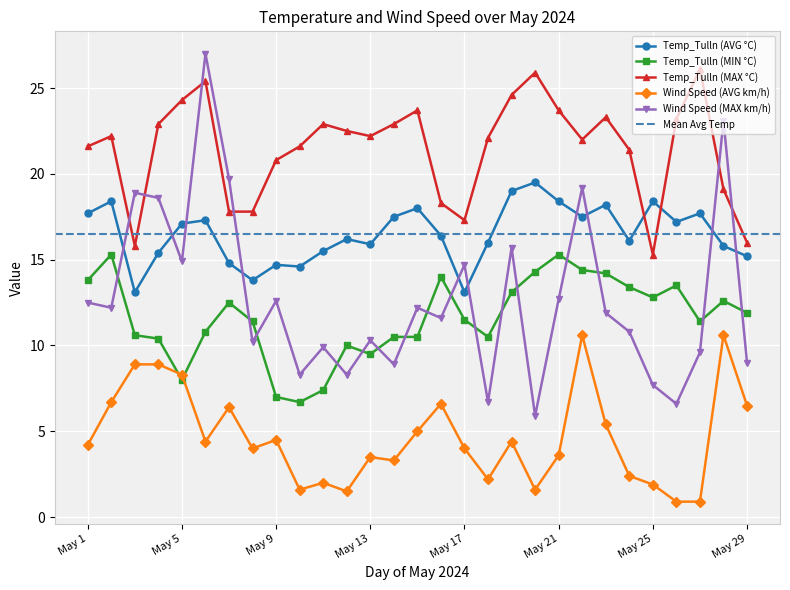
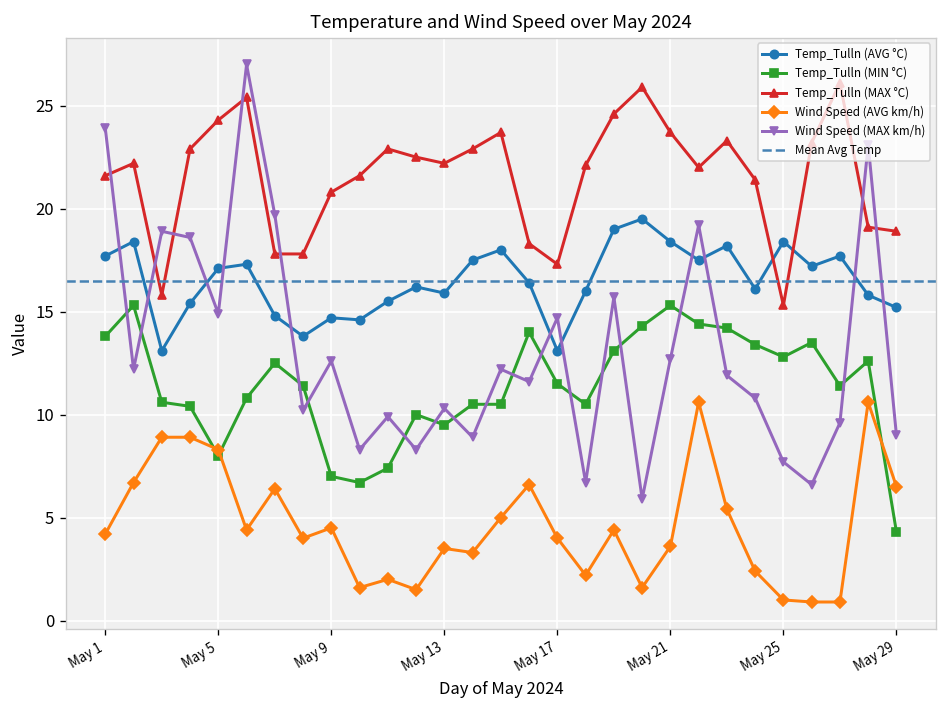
Wind Speed (MAX km/h), May 1: 12.5 -> 23.9
Wind Speed (AVG km/h), May 25: 1.9 -> 1.0
Temp_Tulln (MIN °C), May 29: 11.9 -> 4.3
Temp_Tulln (MAX °C), May 29: 16.0 -> 18.9
